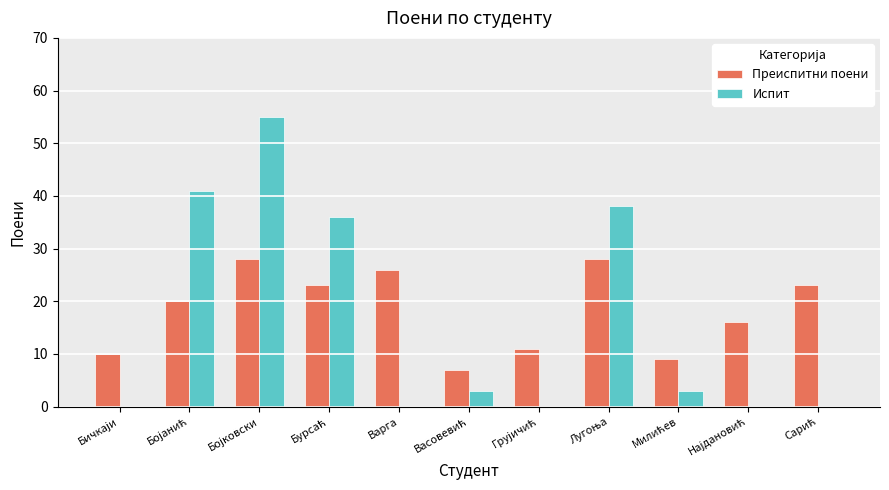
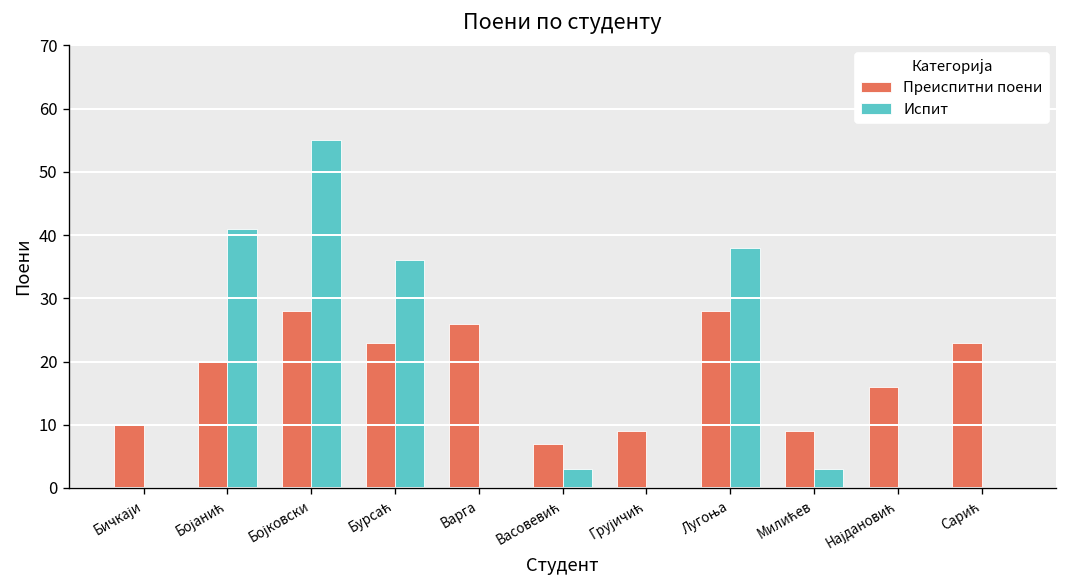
Преиспитни поени, Грујичић: 11 -> 9
